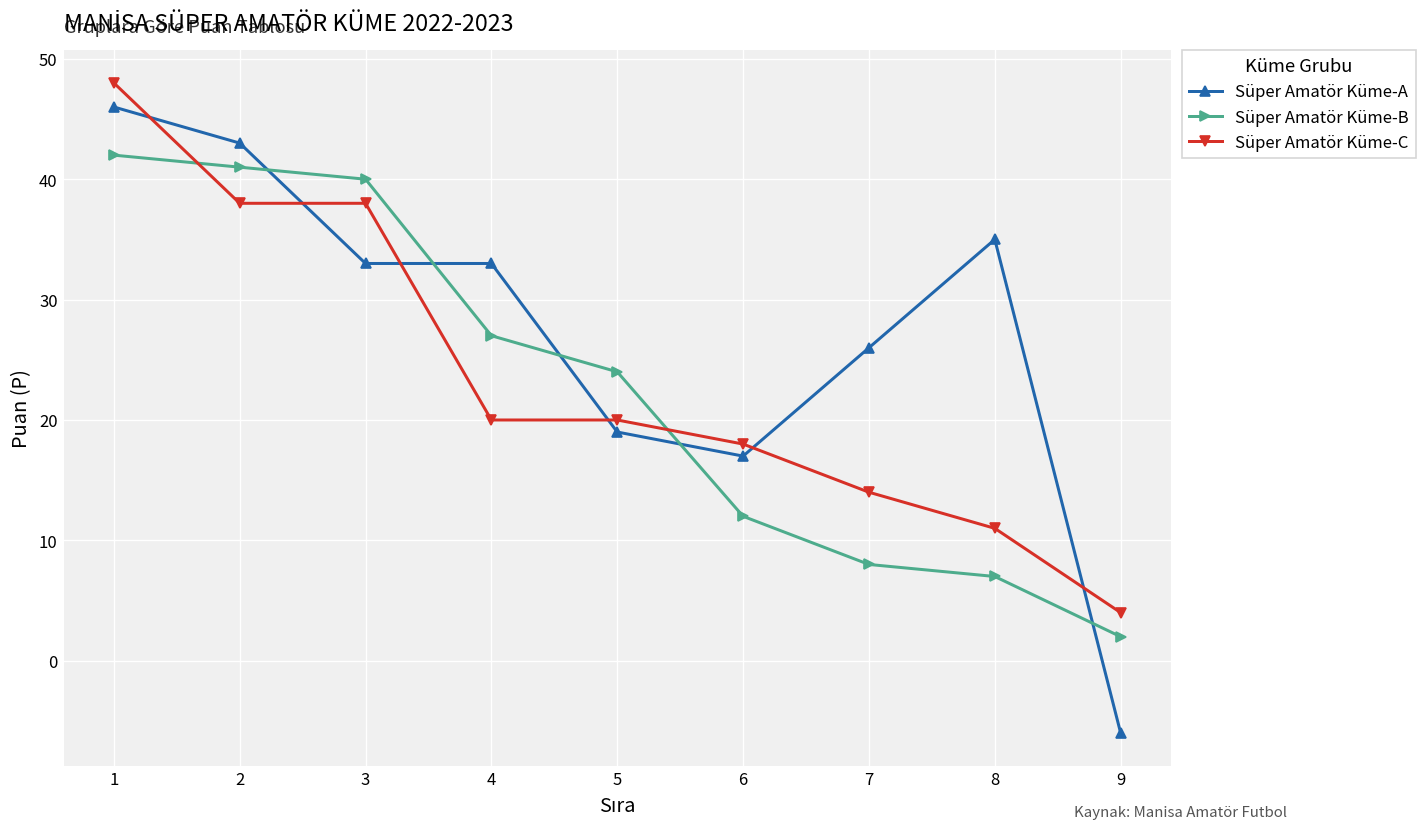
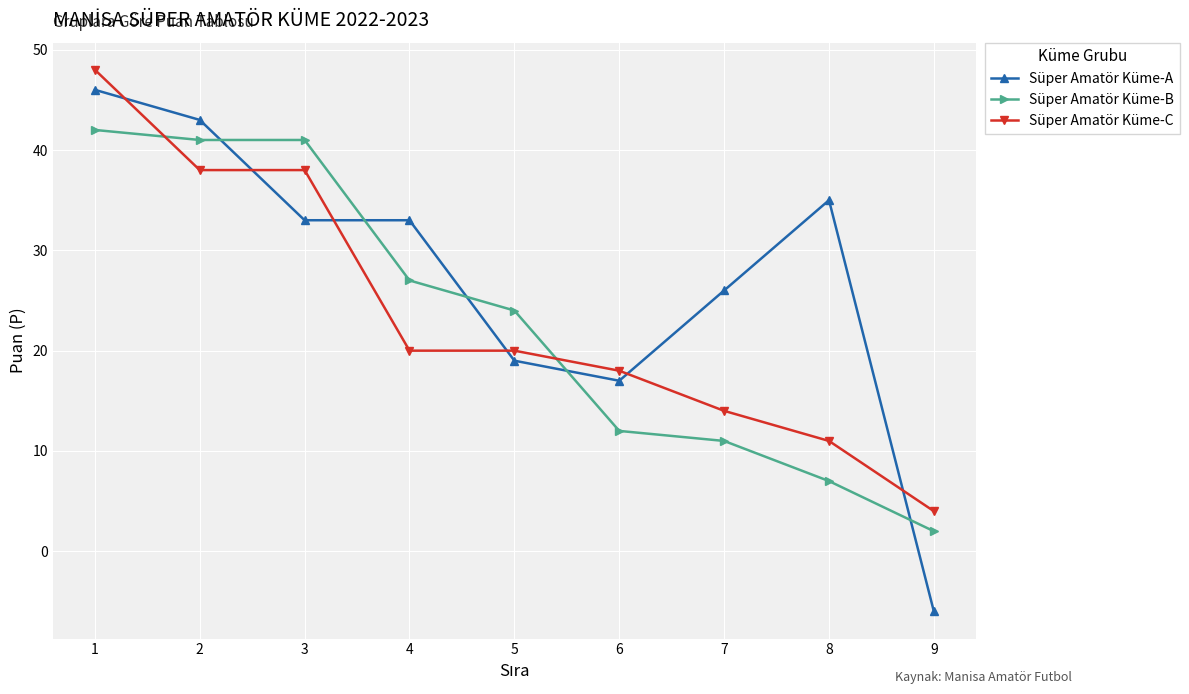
Süper Amatör Küme-B, 3: 40 -> 41
Süper Amatör Küme-B, 7: 8 -> 11
